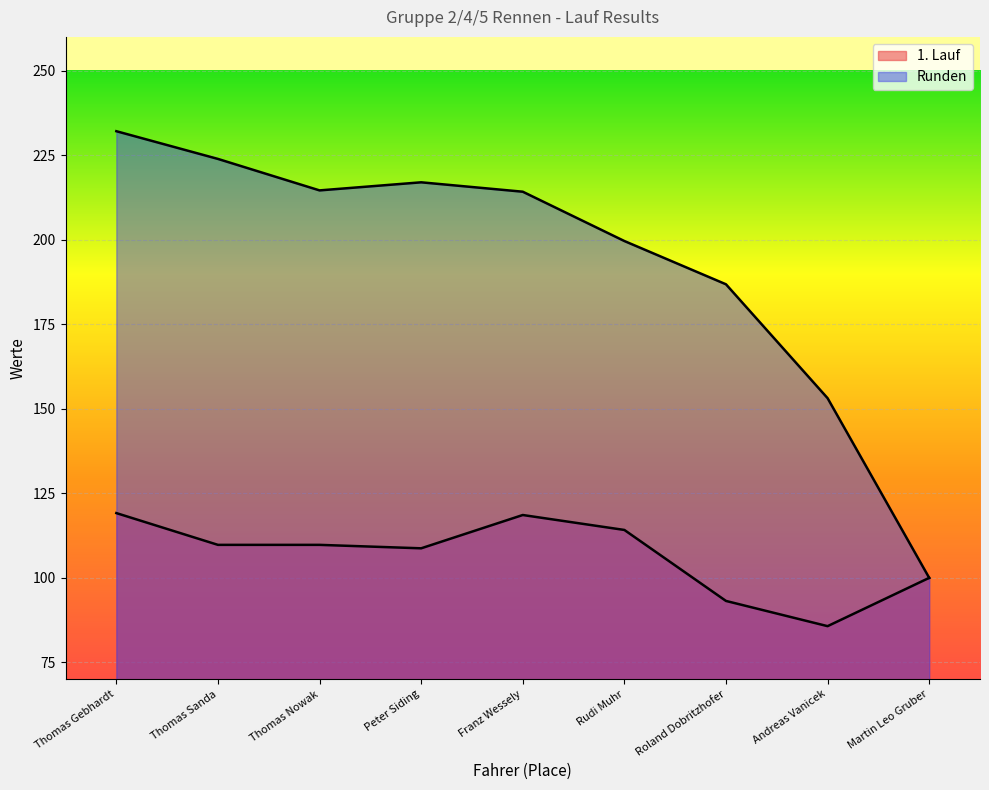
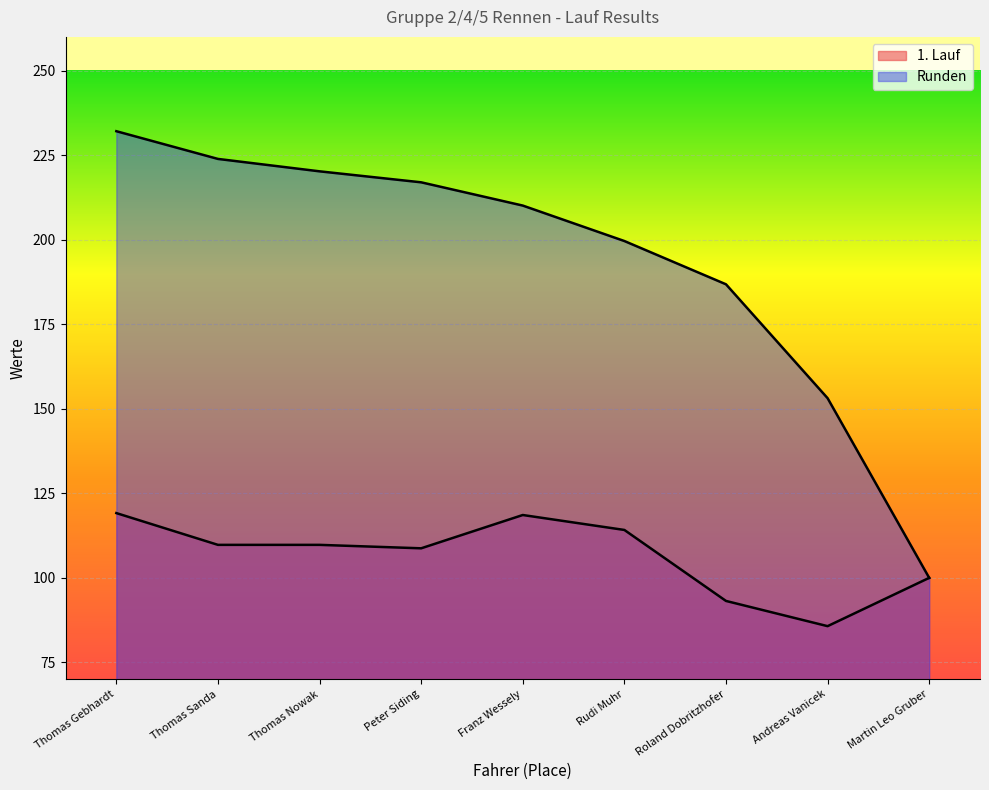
Runden, Thomas Nowak: 215 -> 220
Runden, Franz Wessely: 214 -> 210
